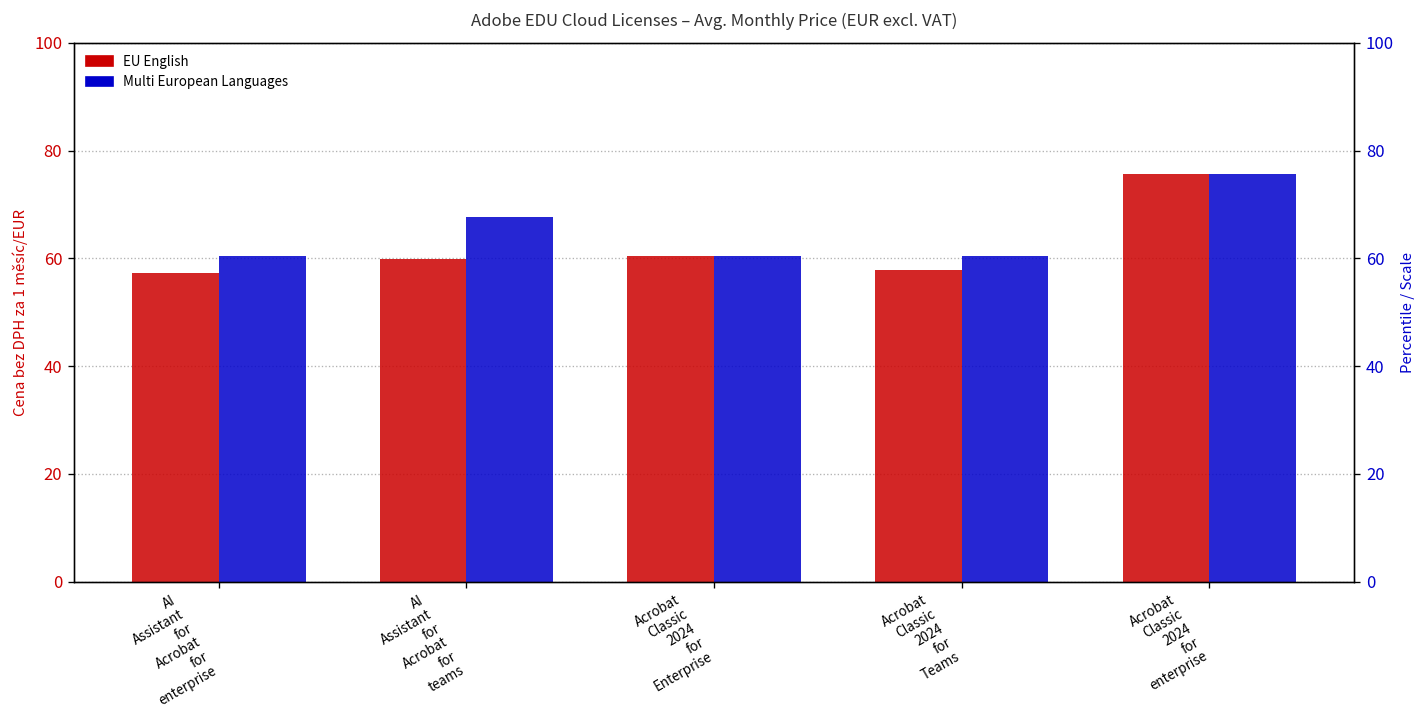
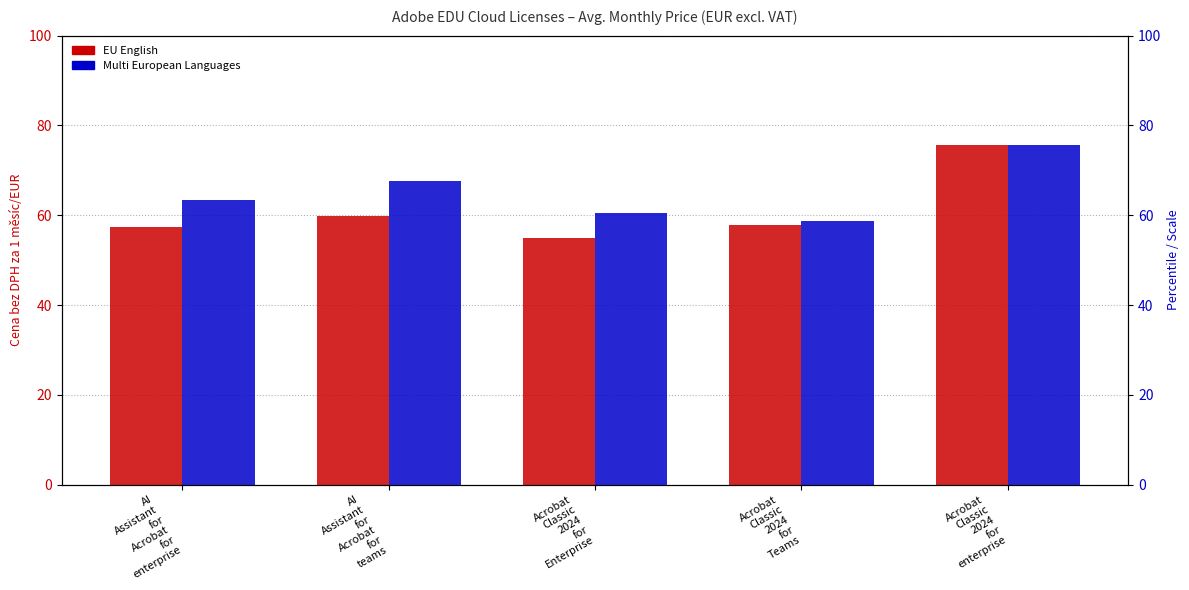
Multi European Languages, AI Assistant for Acrobat for enterprise: 60 -> 63
EU English, Acrobat Classic 2024 for Enterprise: 60 -> 55
Multi European Languages, Acrobat Classic 2024 for Teams: 60 -> 59
